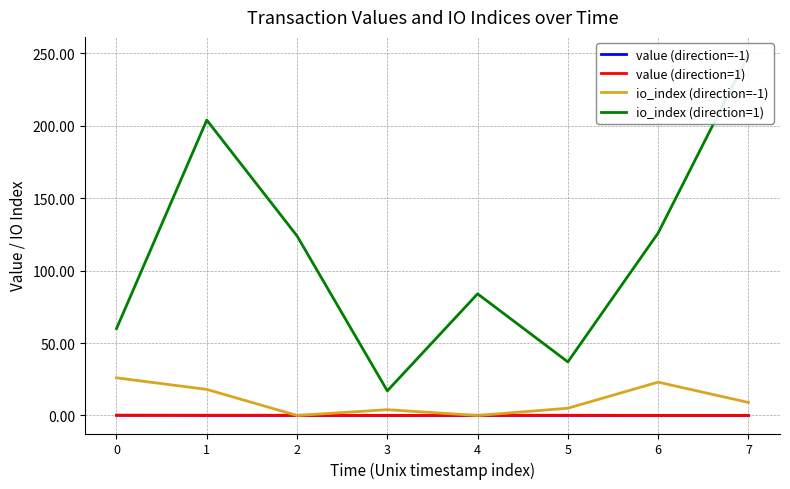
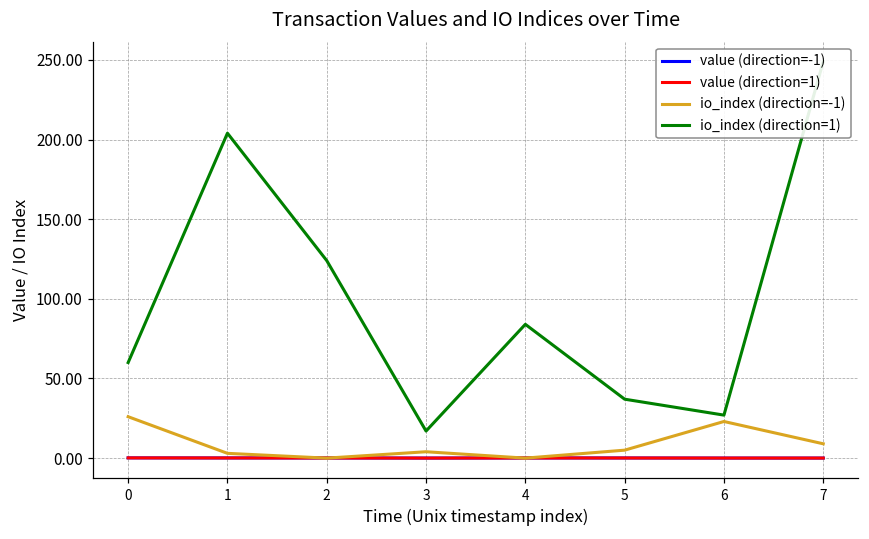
io_index (direction=-1), 1: 18 -> 3
io_index (direction=1), 6: 126 -> 27
